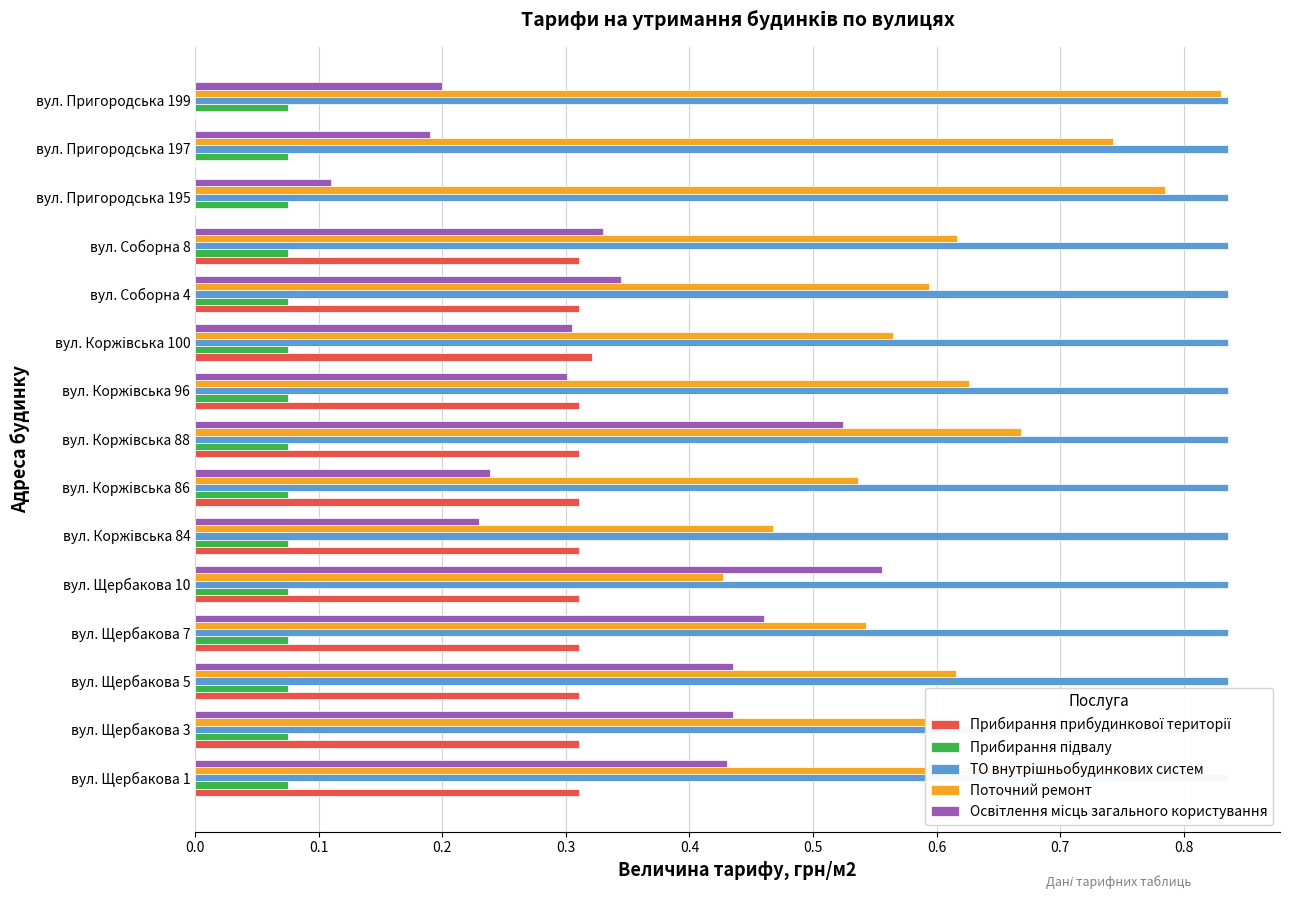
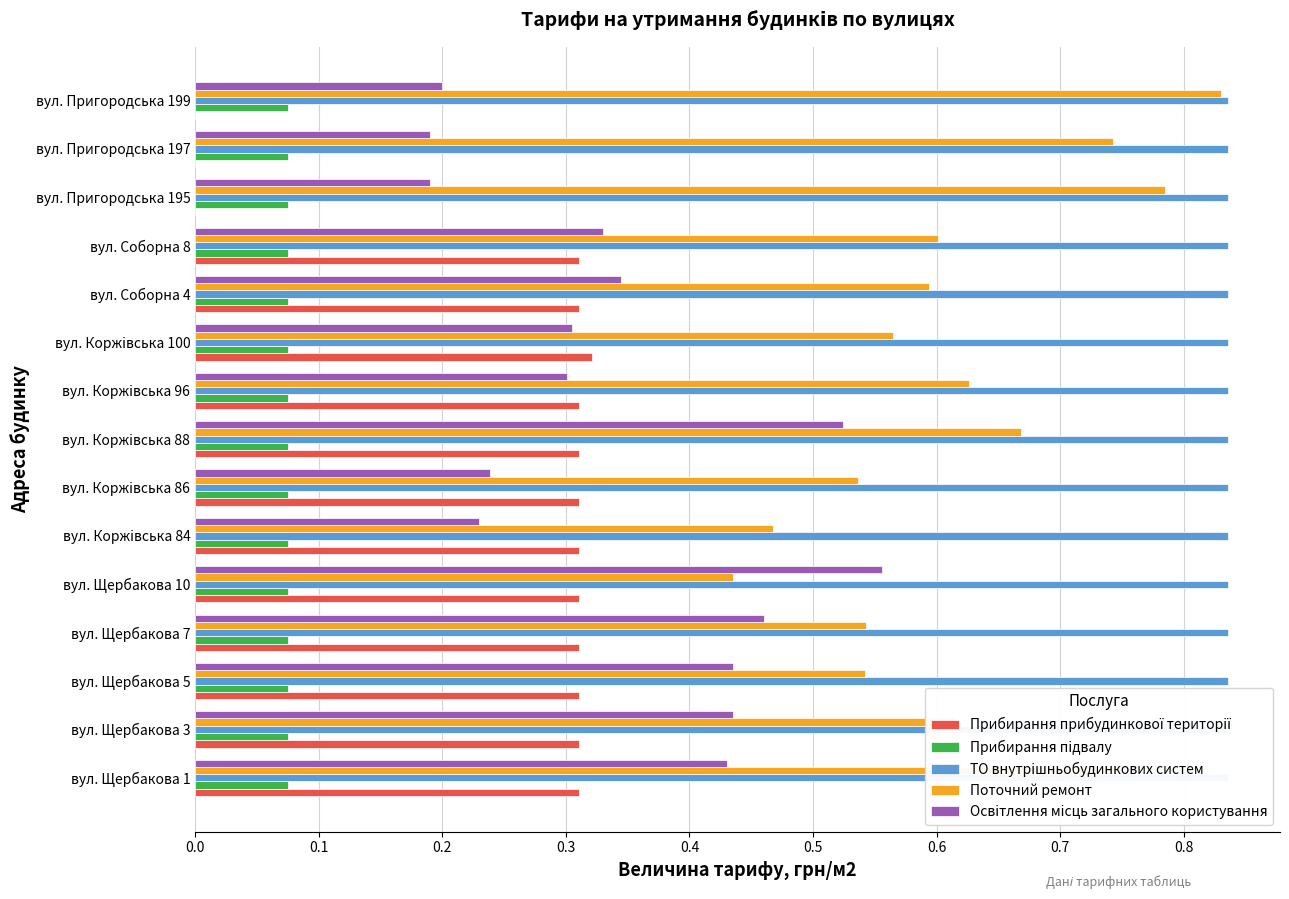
Освітлення місць загального користування, вул. Пригородська 195: 0.11 -> 0.19
Поточний ремонт, вул. Соборна 8: 0.617 -> 0.601
Поточний ремонт, вул. Щербакова 10: 0.427 -> 0.435
Поточний ремонт, вул. Щербакова 5: 0.616 -> 0.542
